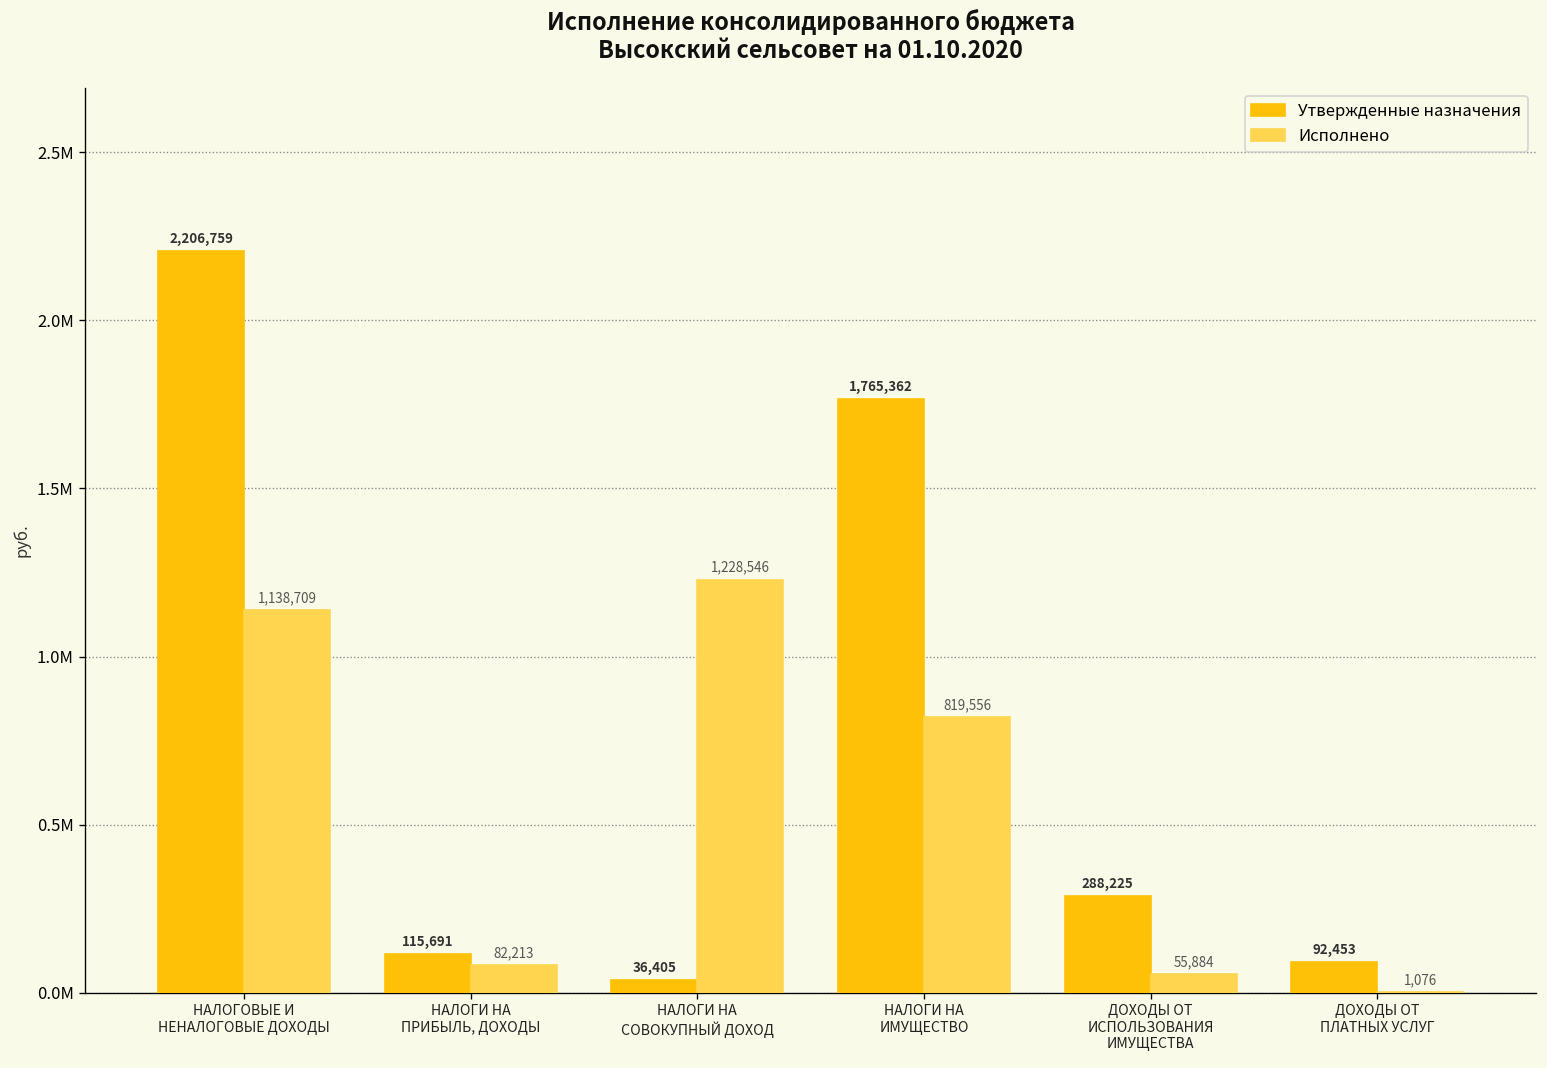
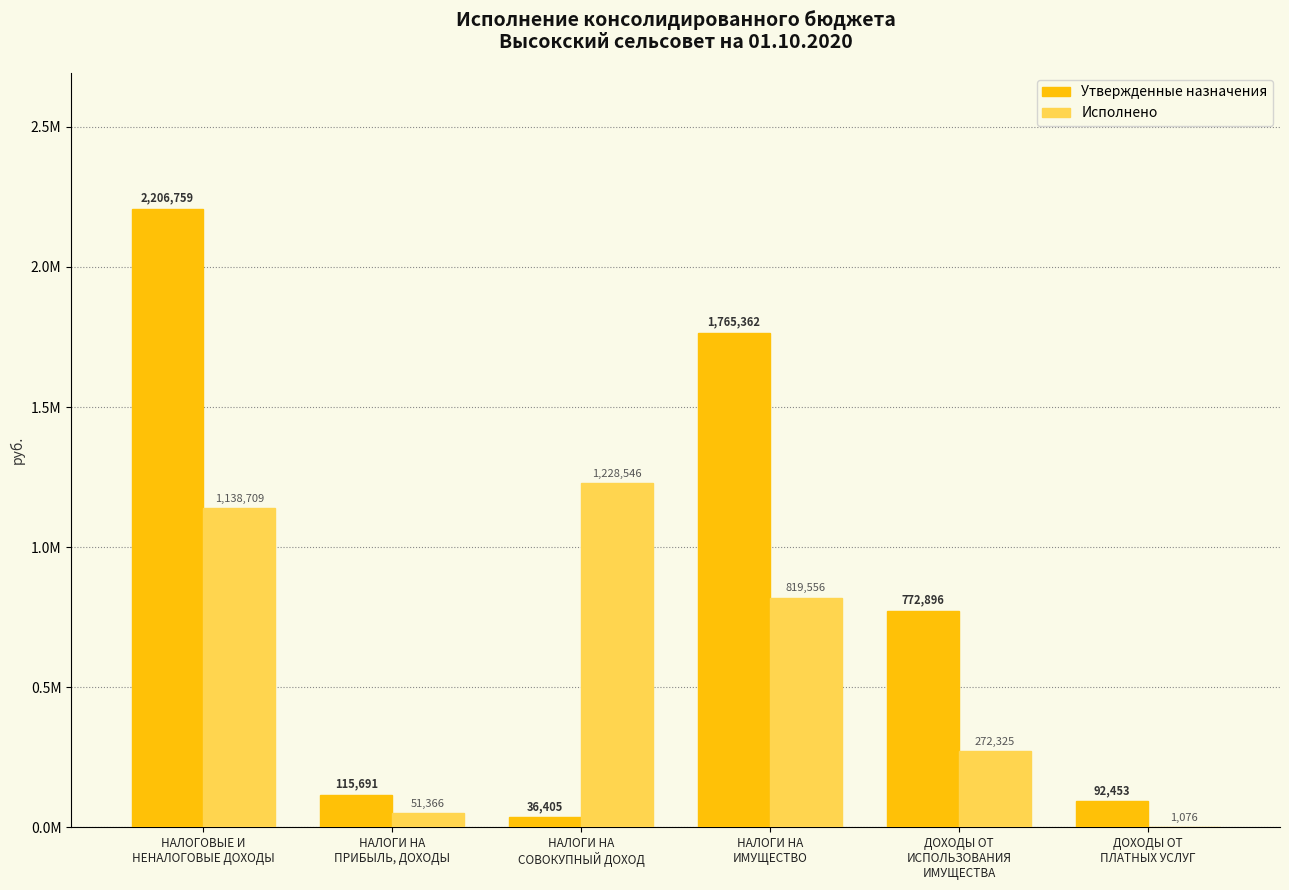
Исполнено, НАЛОГИ НА ПРИБЫЛЬ, ДОХОДЫ: 82,213 -> 51,366
Утвержденные назначения, ДОХОДЫ ОТ ИСПОЛЬЗОВАНИЯ ИМУЩЕСТВА: 288,225 -> 772,896
Исполнено, ДОХОДЫ ОТ ИСПОЛЬЗОВАНИЯ ИМУЩЕСТВА: 55,884 -> 272,325
